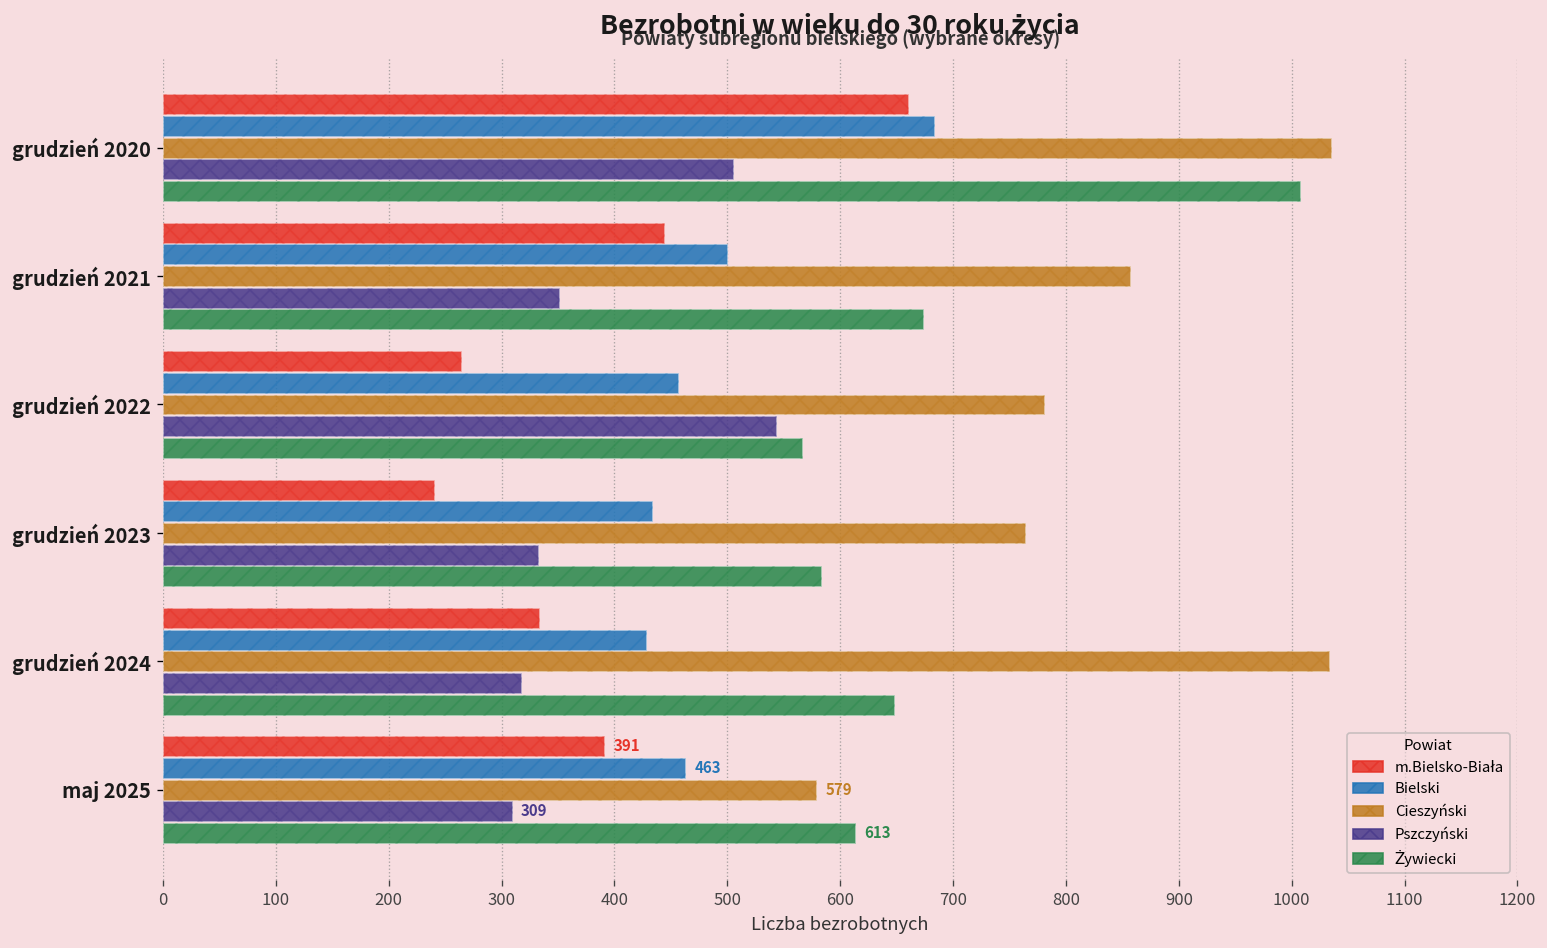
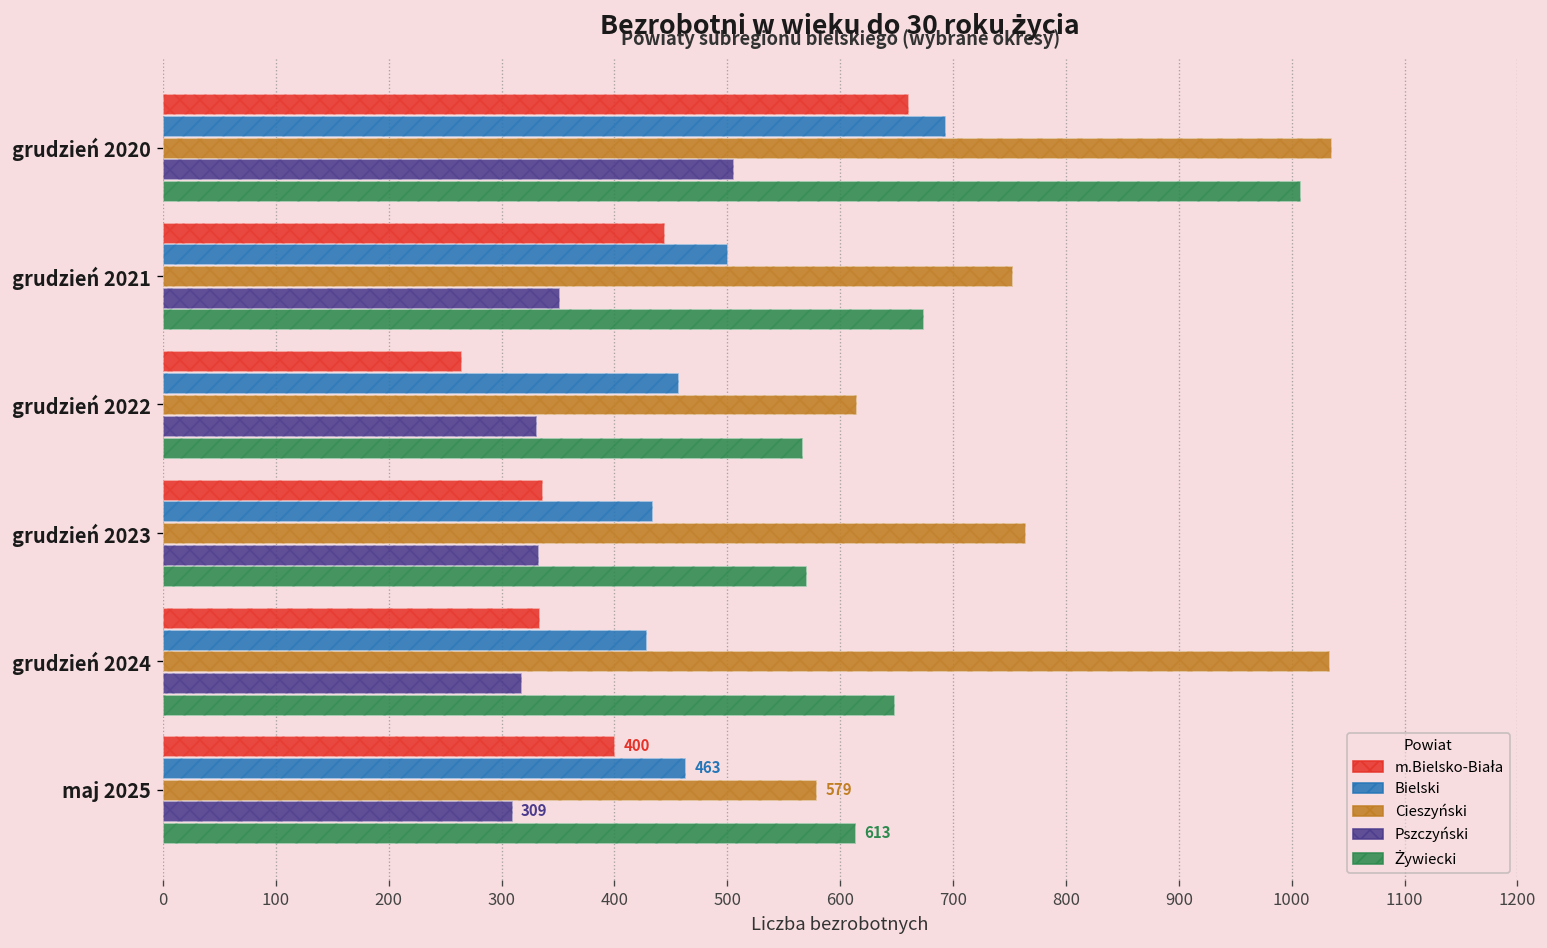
Bielski, grudzień 2020: 680 -> 690
Cieszyński, grudzień 2021: 860 -> 750
Cieszyński, grudzień 2022: 780 -> 610
Pszczyński, grudzień 2022: 540 -> 330
m.Bielsko-Biała, grudzień 2023: 240 -> 340
Żywiecki, grudzień 2023: 580 -> 570
m.Bielsko-Biała, maj 2025: 391 -> 400
